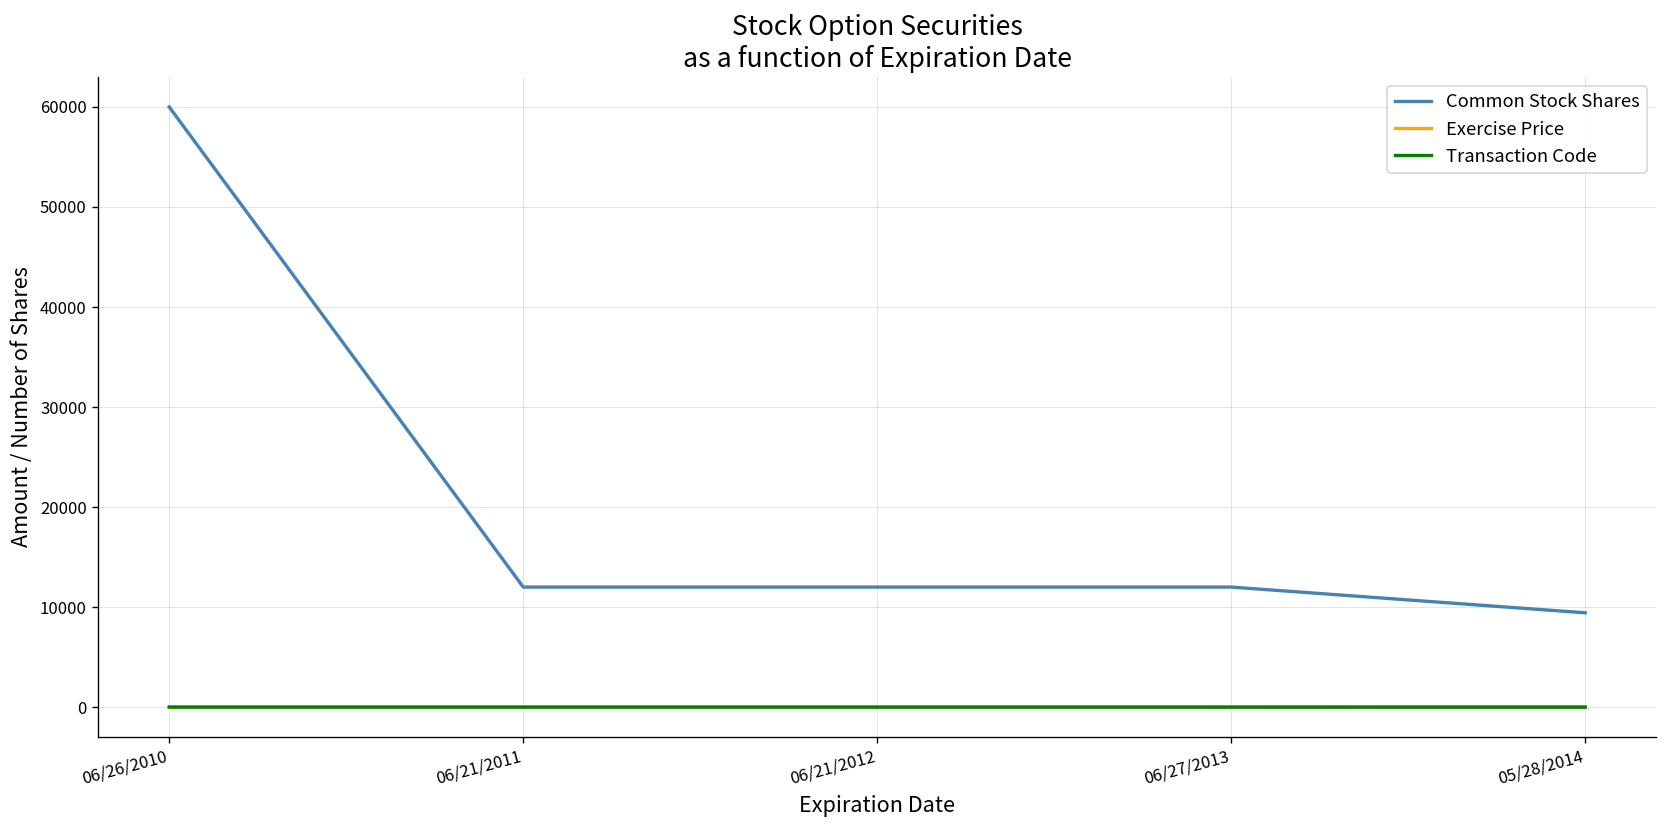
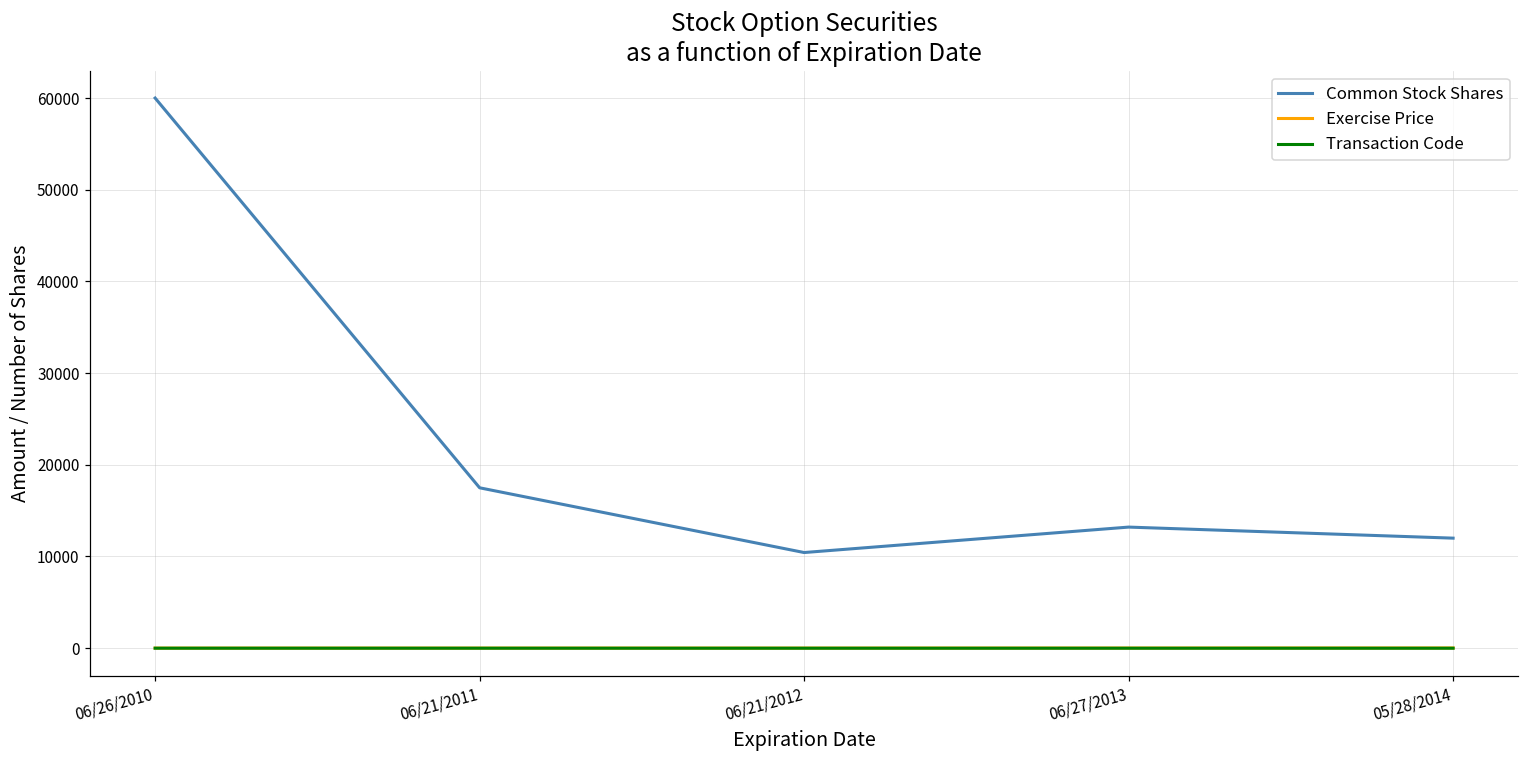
Common Stock Shares, 06/21/2011: 12000 -> 17000
Common Stock Shares, 06/21/2012: 12000 -> 10000
Common Stock Shares, 06/27/2013: 12000 -> 13000
Common Stock Shares, 05/28/2014: 9000 -> 12000
